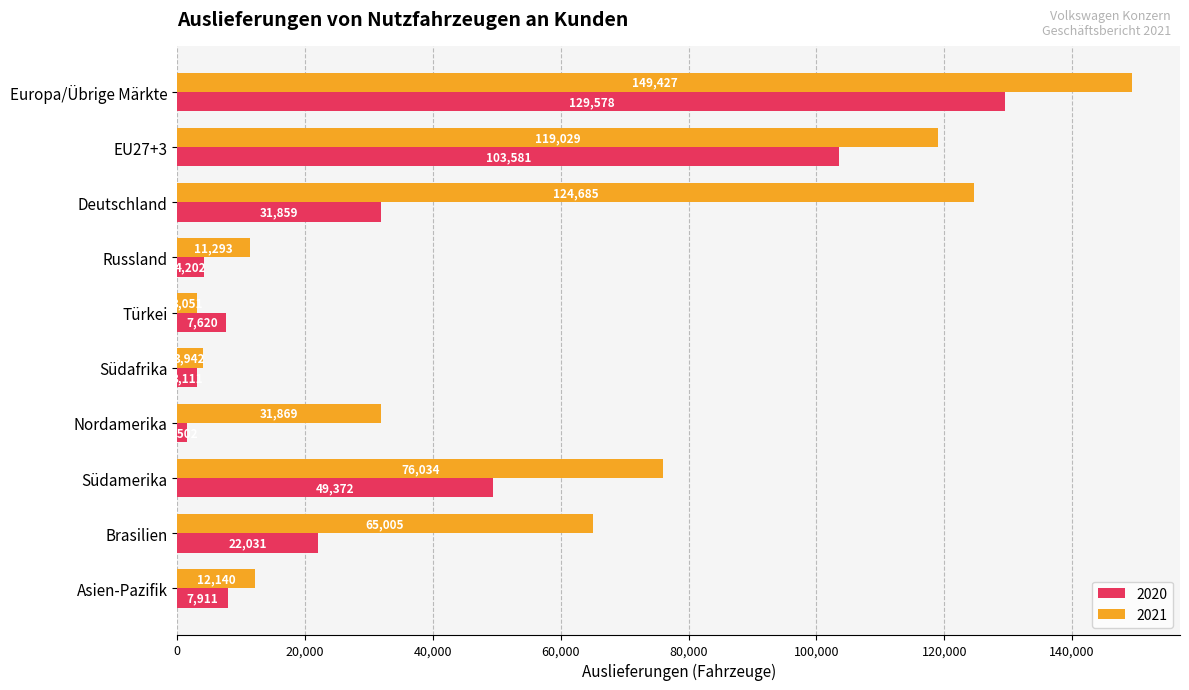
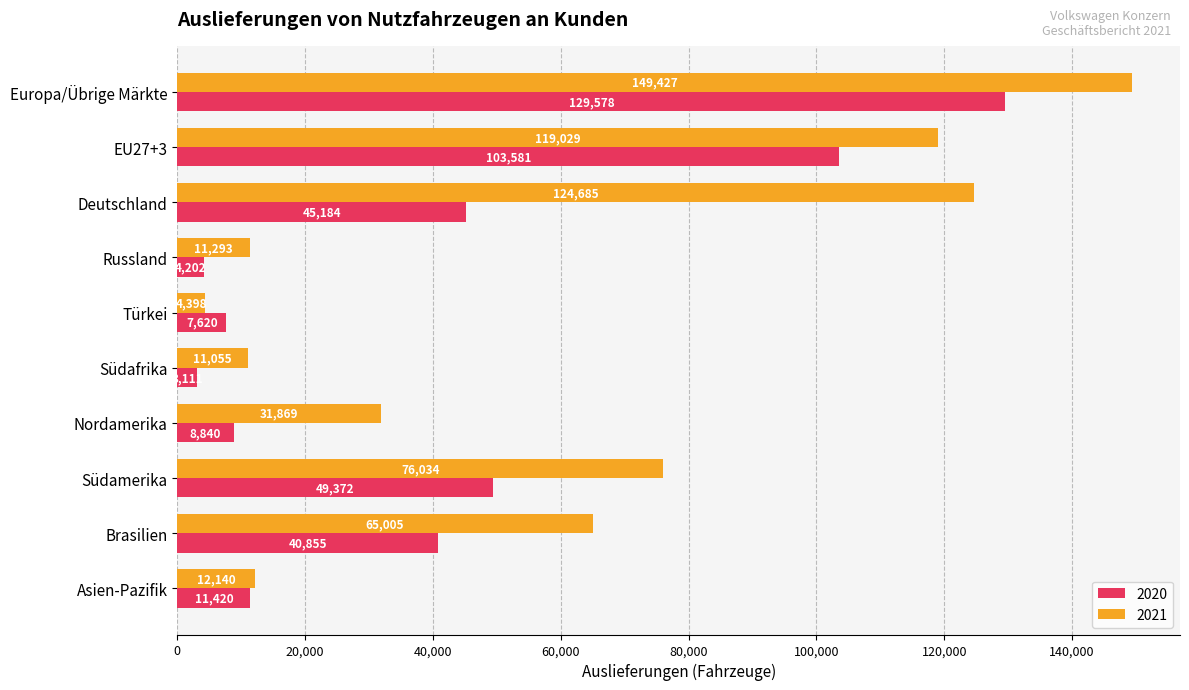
2020, Deutschland: 31,859 -> 45,184
2021, Türkei: 3,051 -> 4,398
2021, Südafrika: 3,942 -> 11,055
2020, Nordamerika: 2,000 -> 9,000
2020, Brasilien: 22,031 -> 40,855
2020, Asien-Pazifik: 7,911 -> 11,420
